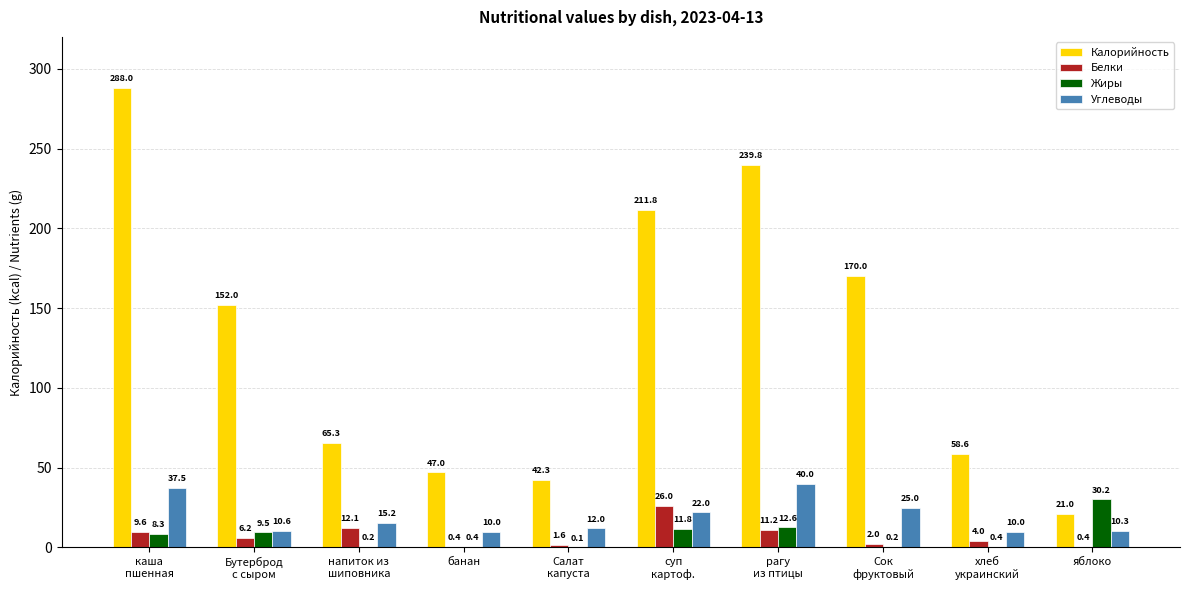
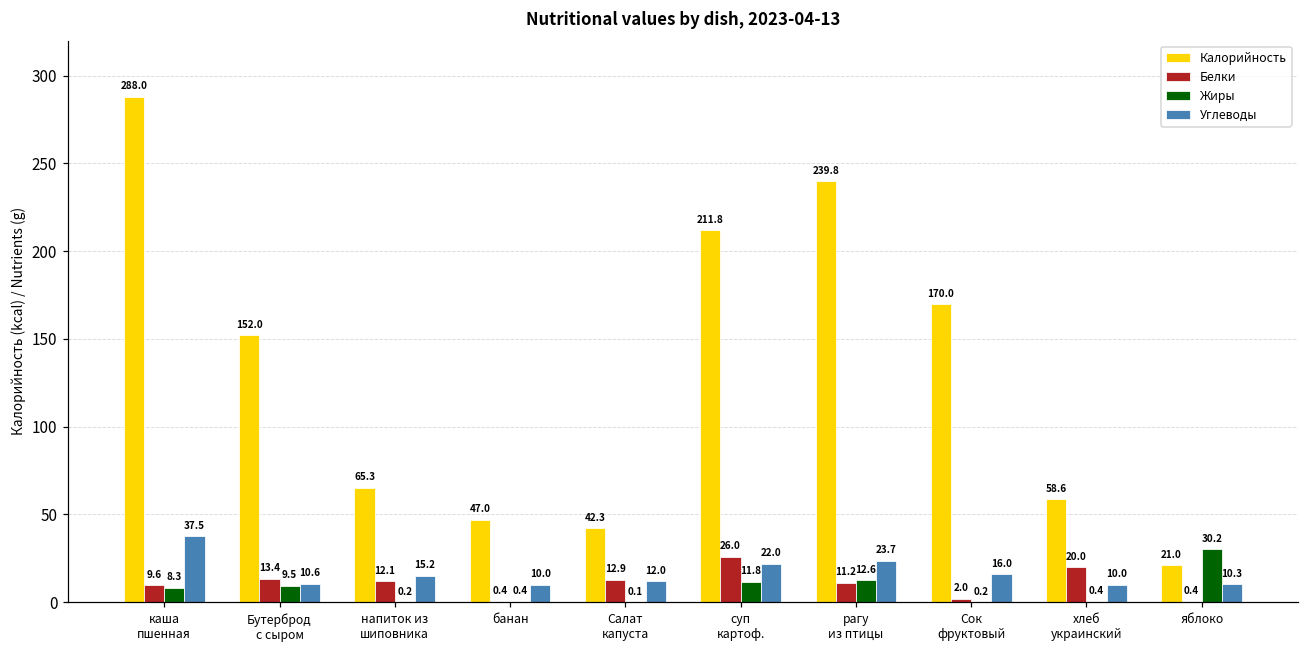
Белки, Бутерброд с сыром: 6.2 -> 13.4
Белки, Салат капуста: 1.6 -> 12.9
Углеводы, рагу из птицы: 40.0 -> 23.7
Углеводы, Сок фруктовый: 25.0 -> 16.0
Белки, хлеб украинский: 4.0 -> 20.0
